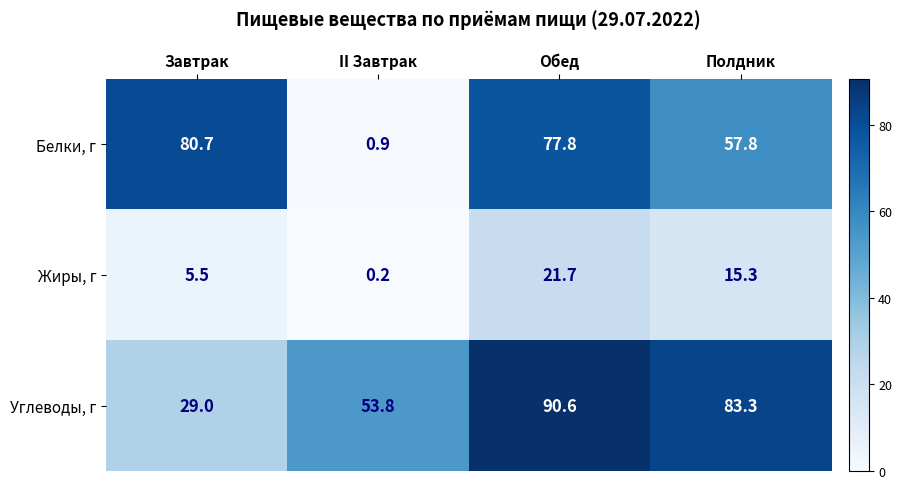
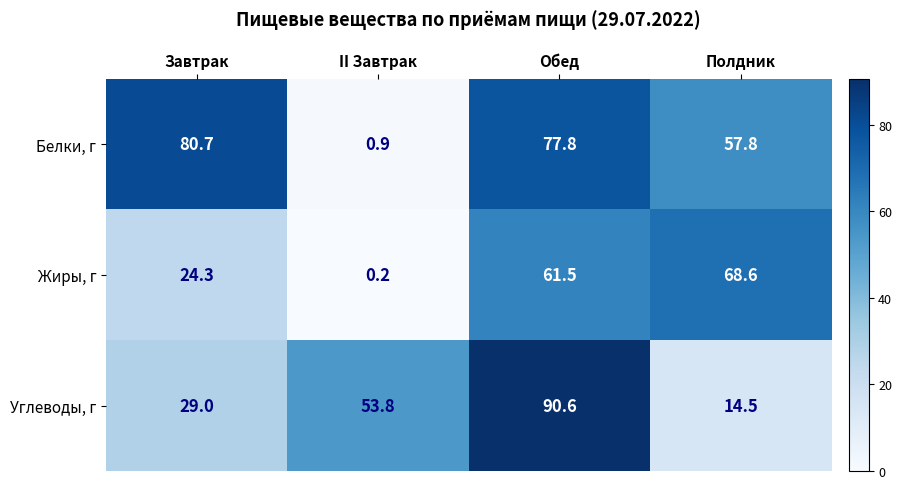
Жиры, г, Завтрак: 5.5 -> 24.3
Жиры, г, Обед: 21.7 -> 61.5
Жиры, г, Полдник: 15.3 -> 68.6
Углеводы, г, Полдник: 83.3 -> 14.5
